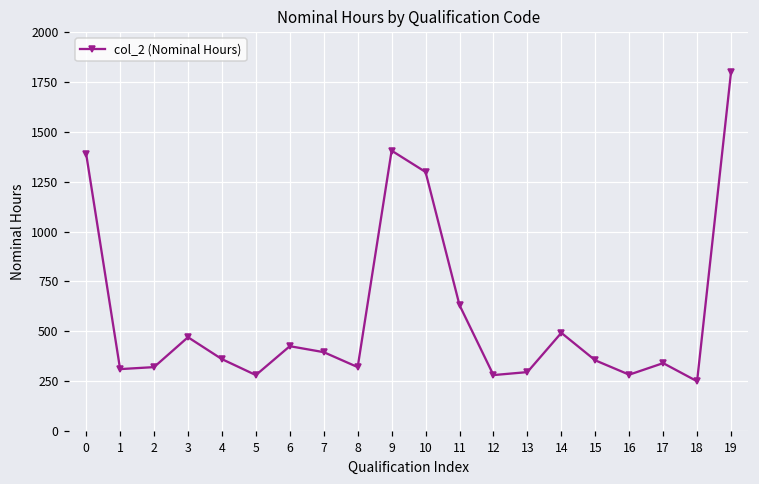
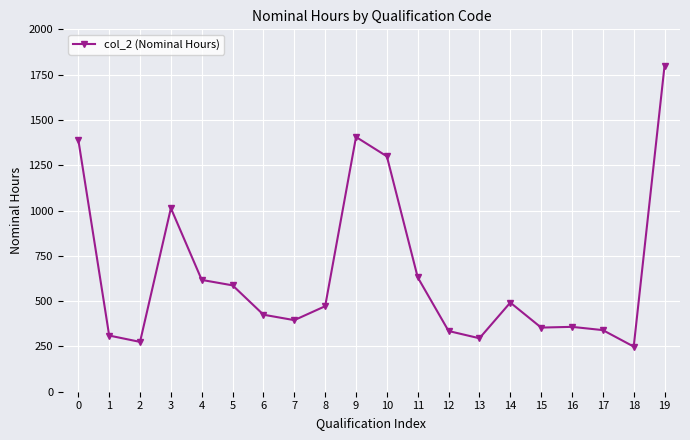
2: 320 -> 280
3: 470 -> 1010
4: 360 -> 620
5: 280 -> 590
8: 320 -> 470
12: 280 -> 340
16: 280 -> 360
